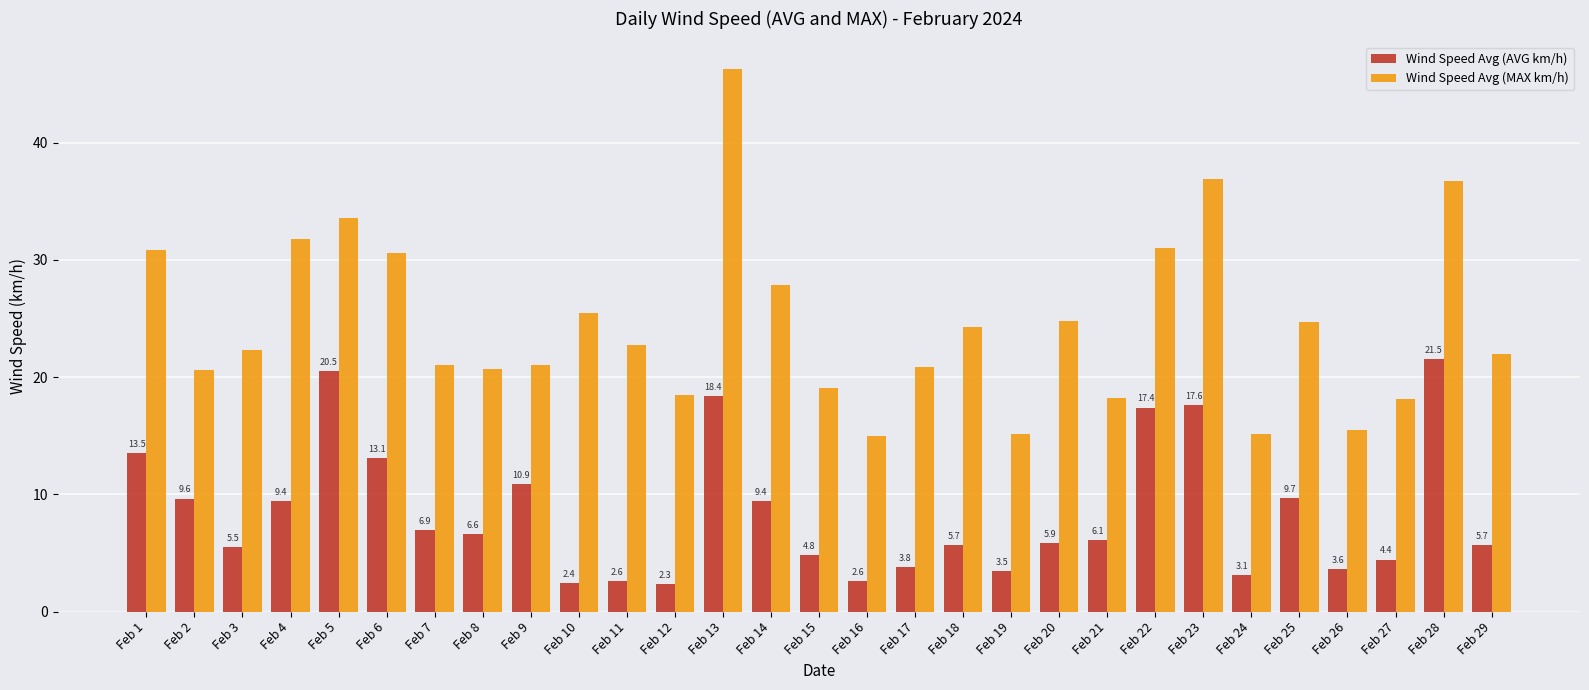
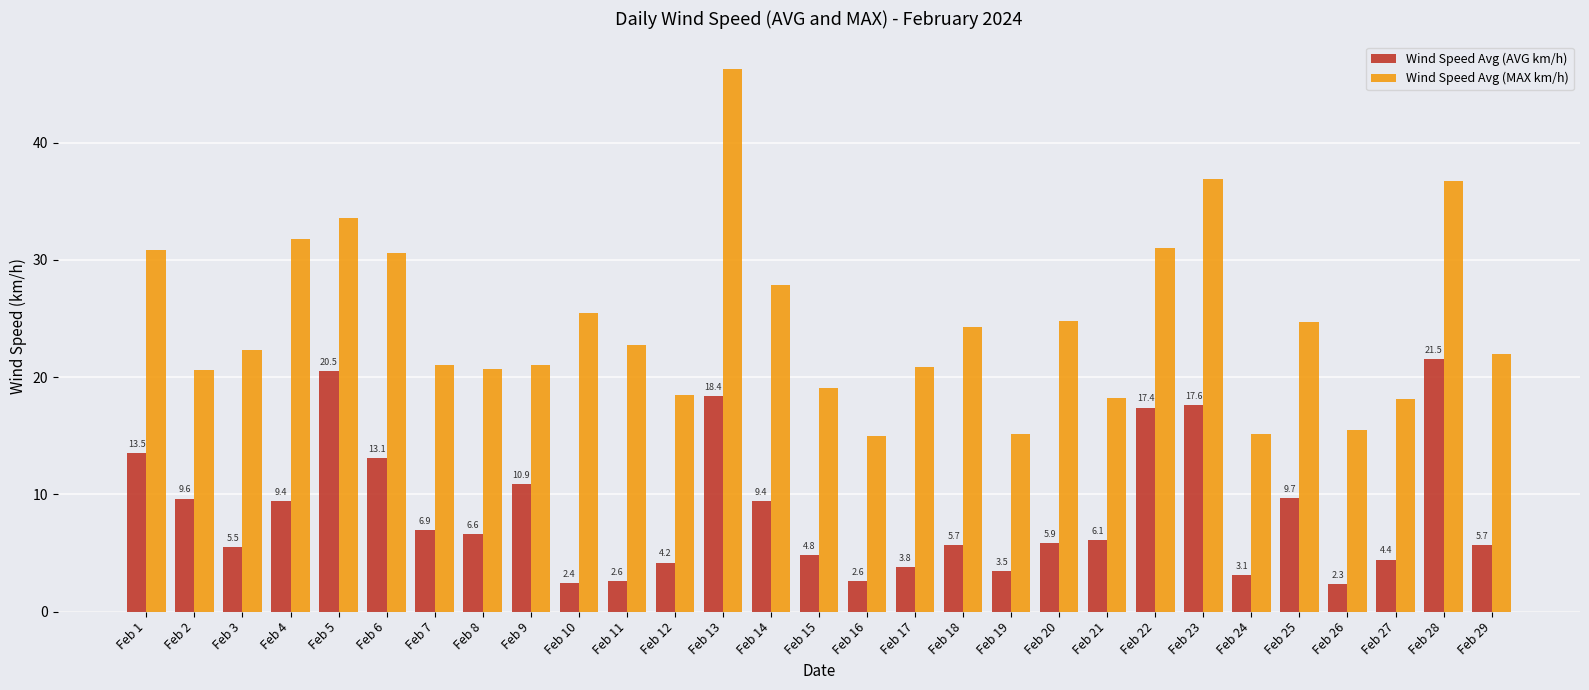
Wind Speed Avg (AVG km/h), Feb 12: 2.3 -> 4.2
Wind Speed Avg (AVG km/h), Feb 26: 3.6 -> 2.3
